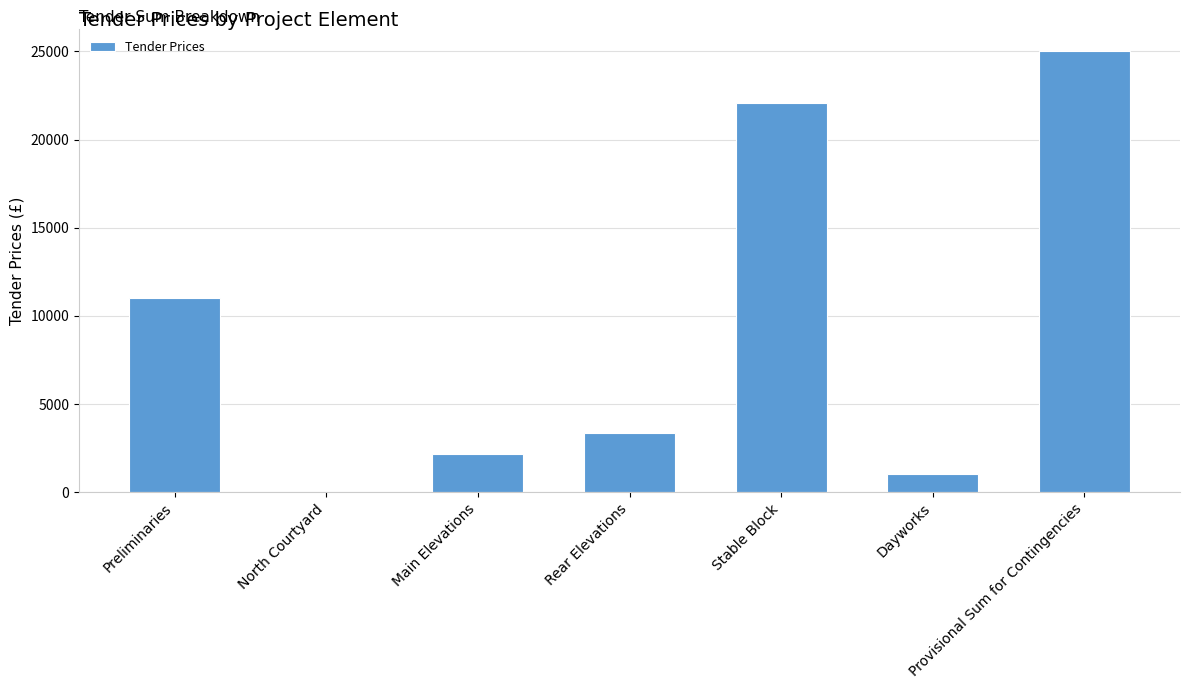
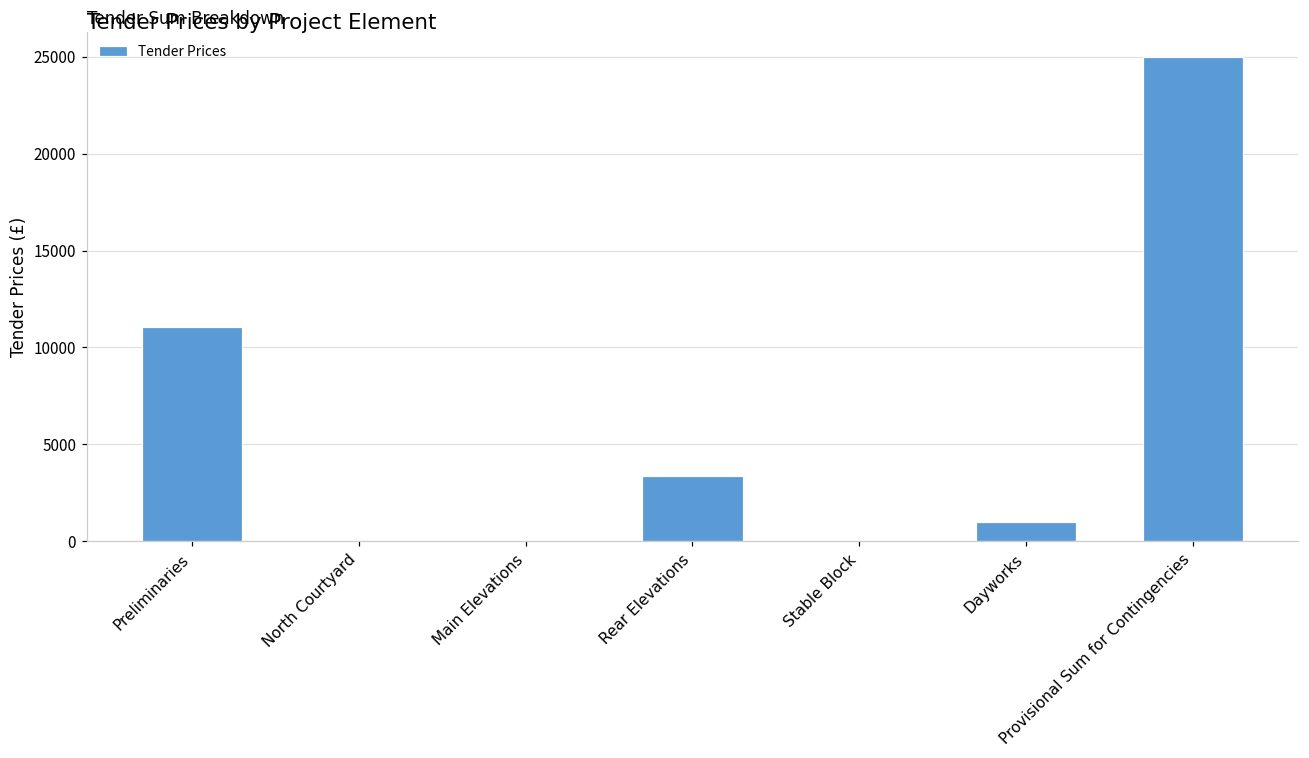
Main Elevations: 2100 -> 0
Stable Block: 22100 -> 0
